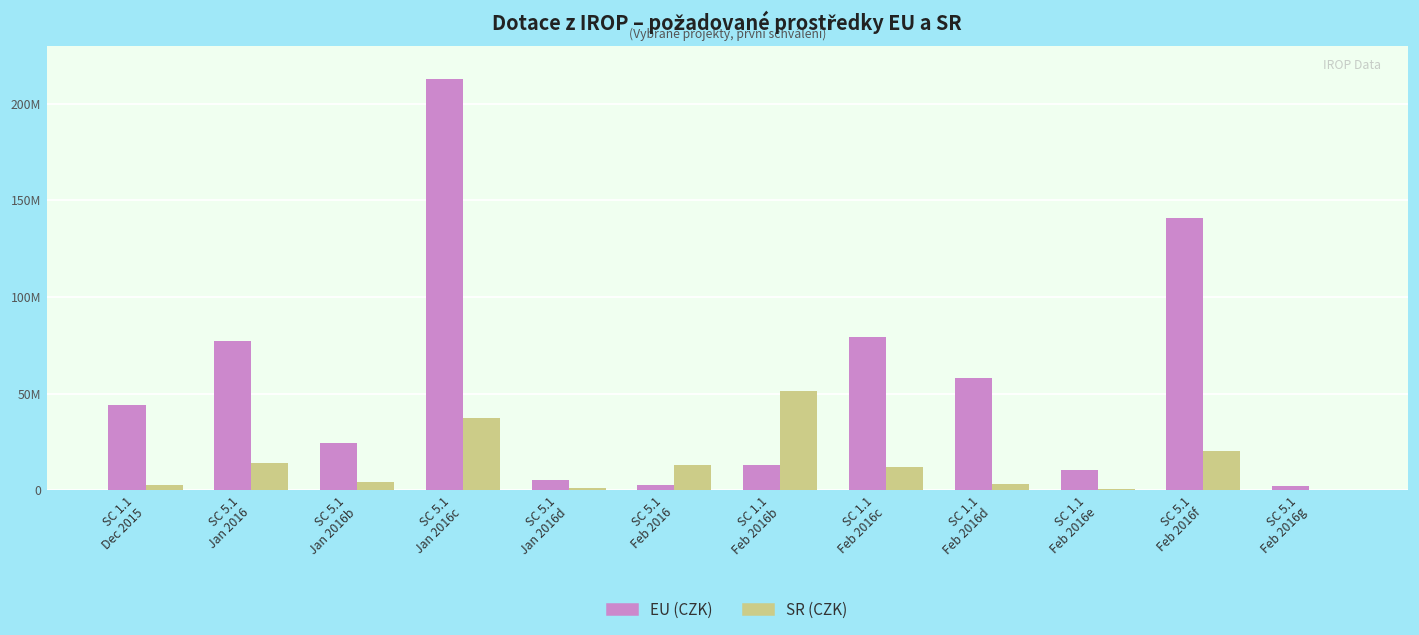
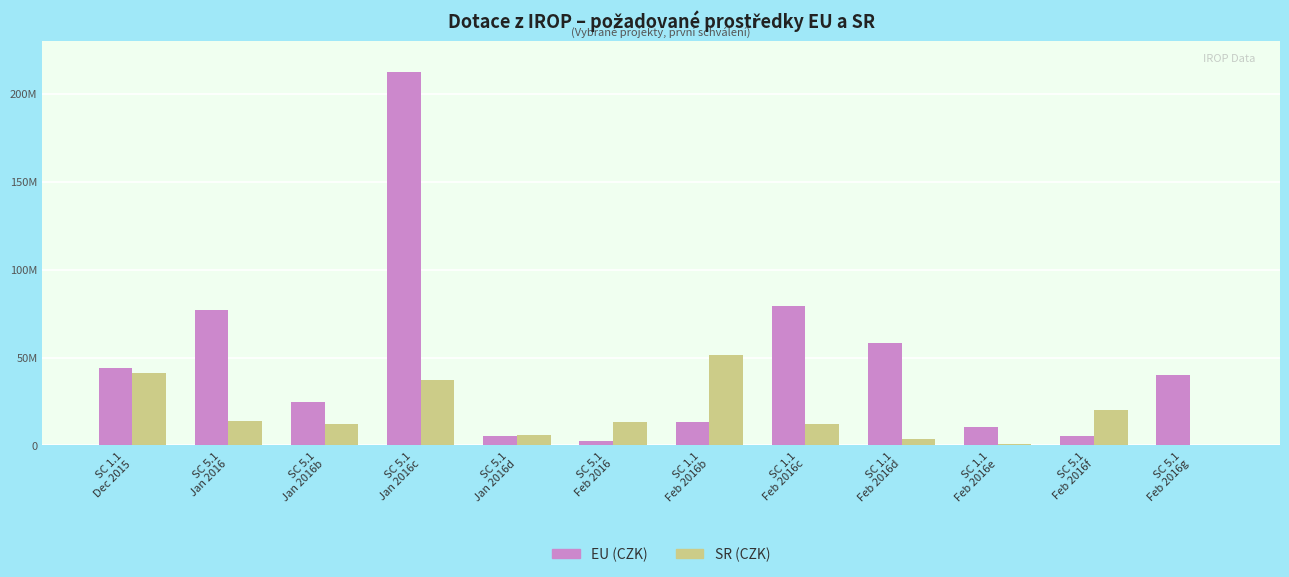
SR (CZK), SC 1.1 Dec 2015: 3000000 -> 41000000
SR (CZK), SC 5.1 Jan 2016b: 4000000 -> 12000000
SR (CZK), SC 5.1 Jan 2016d: 1000000 -> 6000000
EU (CZK), SC 5.1 Feb 2016f: 141000000 -> 6000000
EU (CZK), SC 5.1 Feb 2016g: 2000000 -> 40000000
